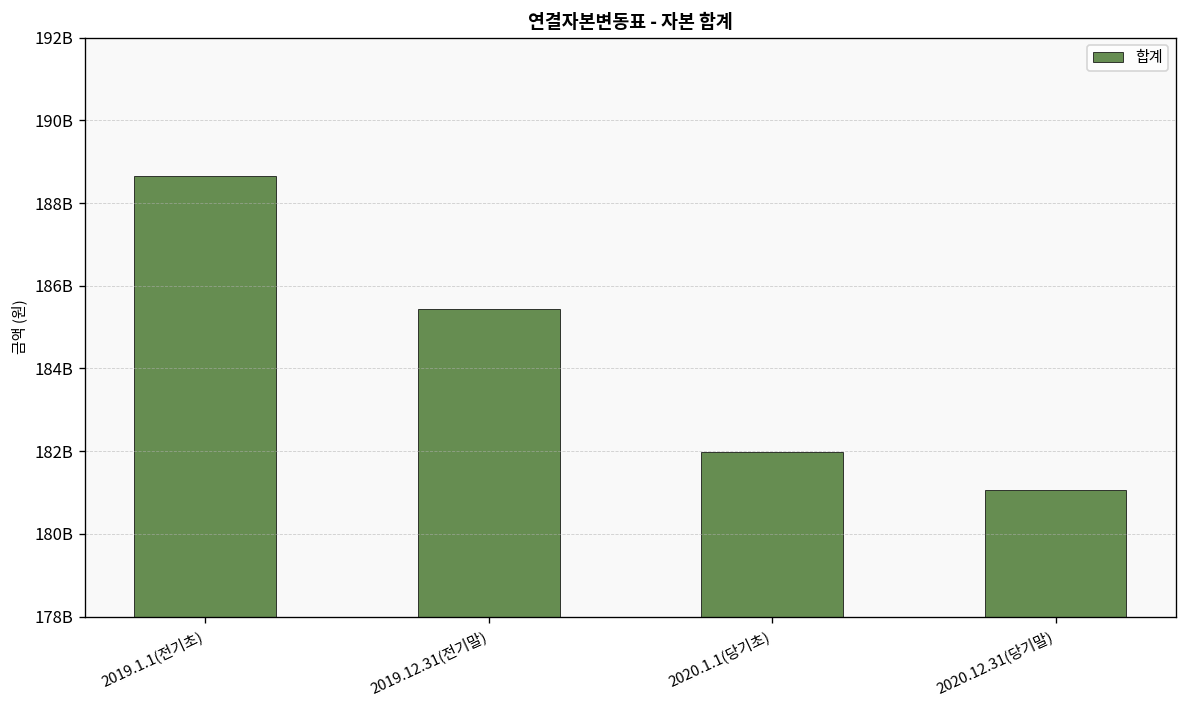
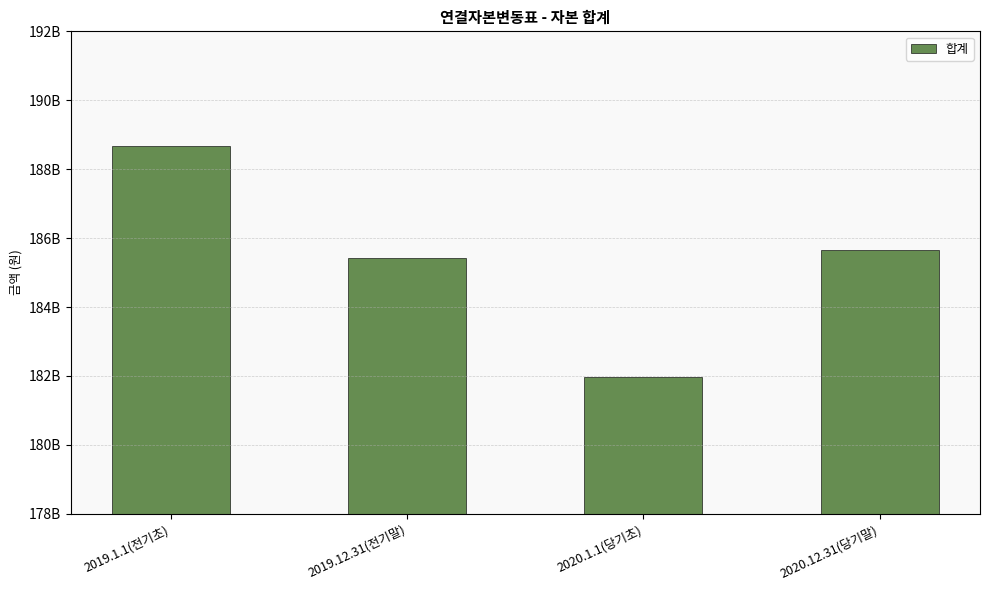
2020.12.31(당기말): 181100000000 -> 185700000000
